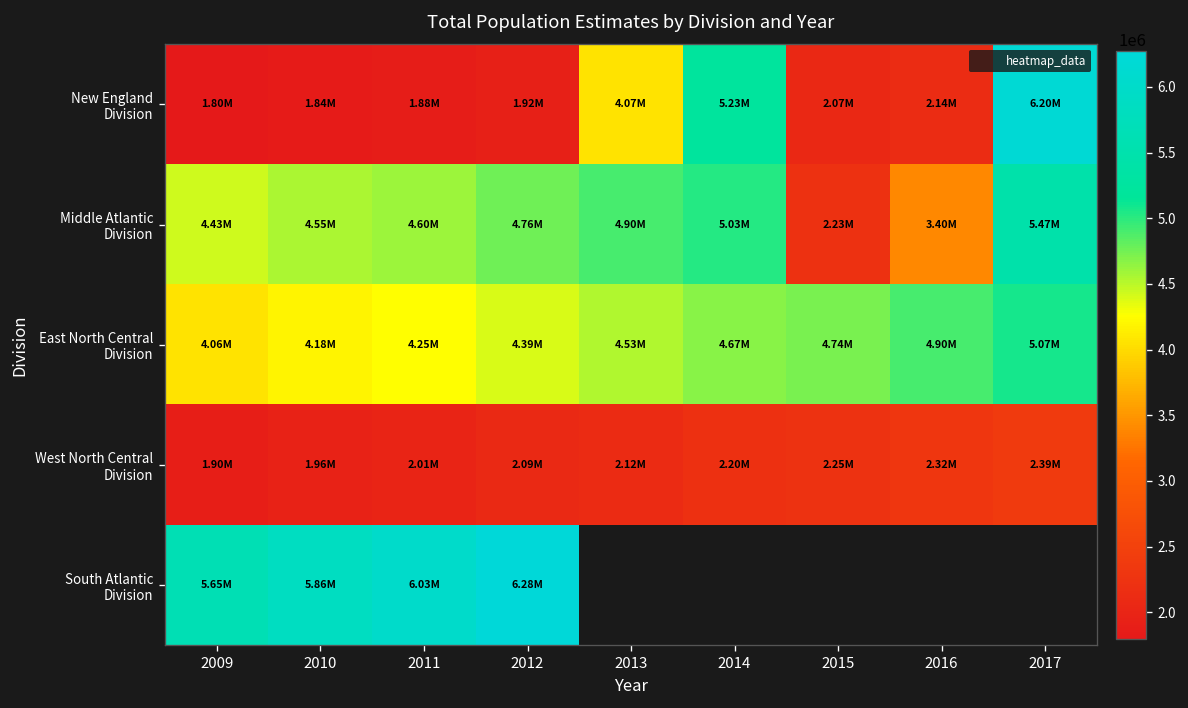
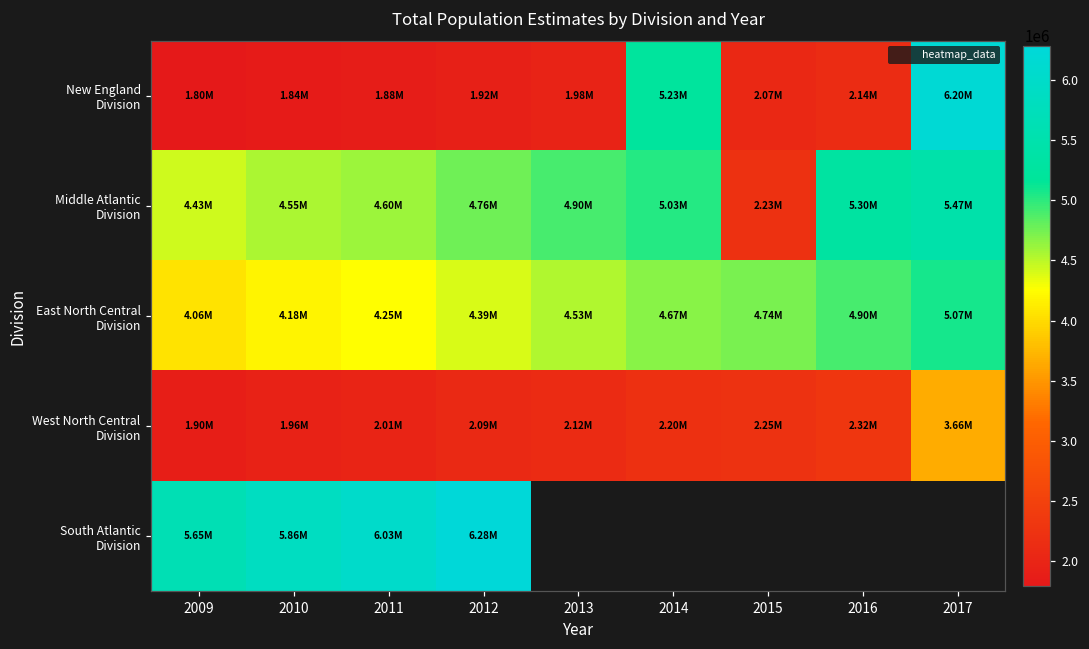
New England Division, 2013: 4.07M -> 1.98M
Middle Atlantic Division, 2016: 3.40M -> 5.30M
West North Central Division, 2017: 2.39M -> 3.66M
